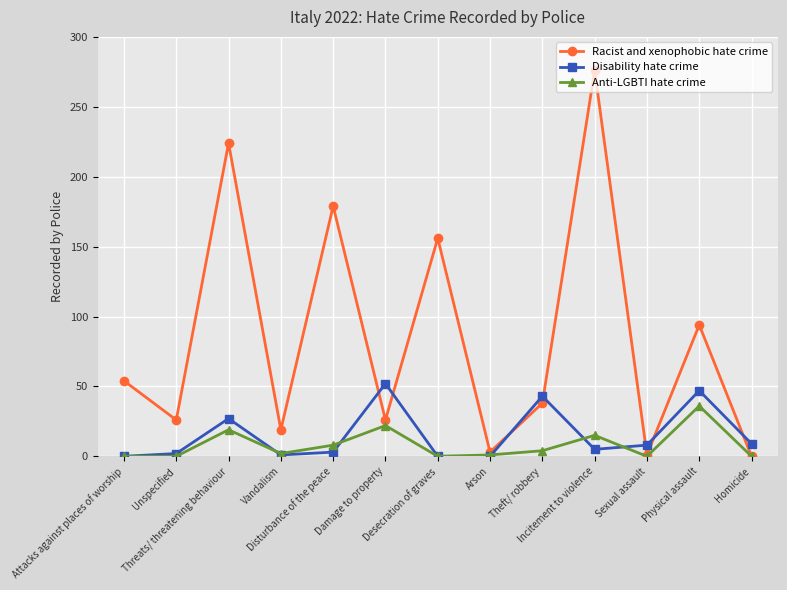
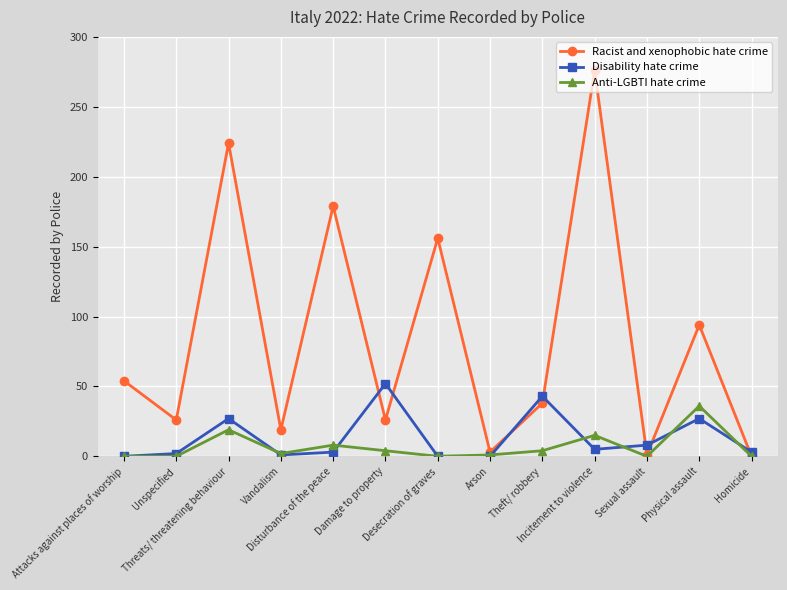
Anti-LGBTI hate crime, Damage to property: 22 -> 4
Disability hate crime, Physical assault: 47 -> 27
Disability hate crime, Homicide: 9 -> 3
